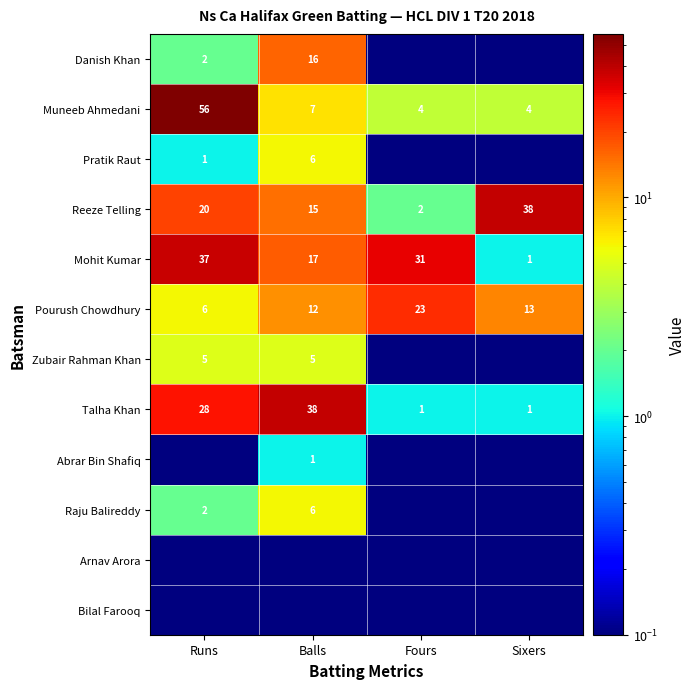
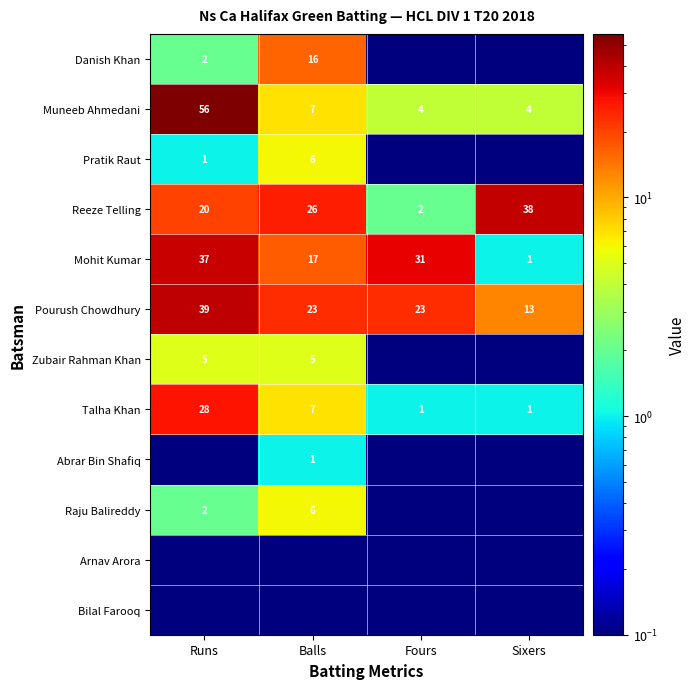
Reeze Telling, Balls: 15 -> 26
Pourush Chowdhury, Runs: 6 -> 39
Pourush Chowdhury, Balls: 12 -> 23
Talha Khan, Balls: 38 -> 7
